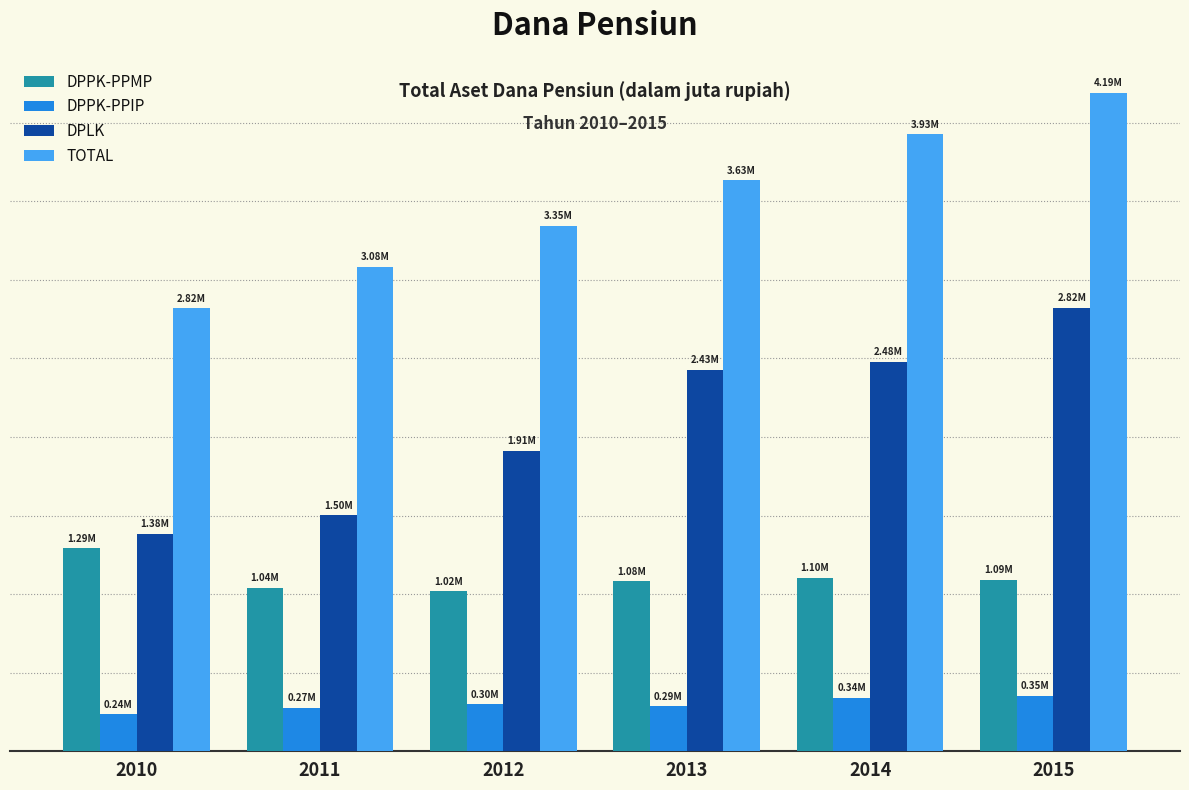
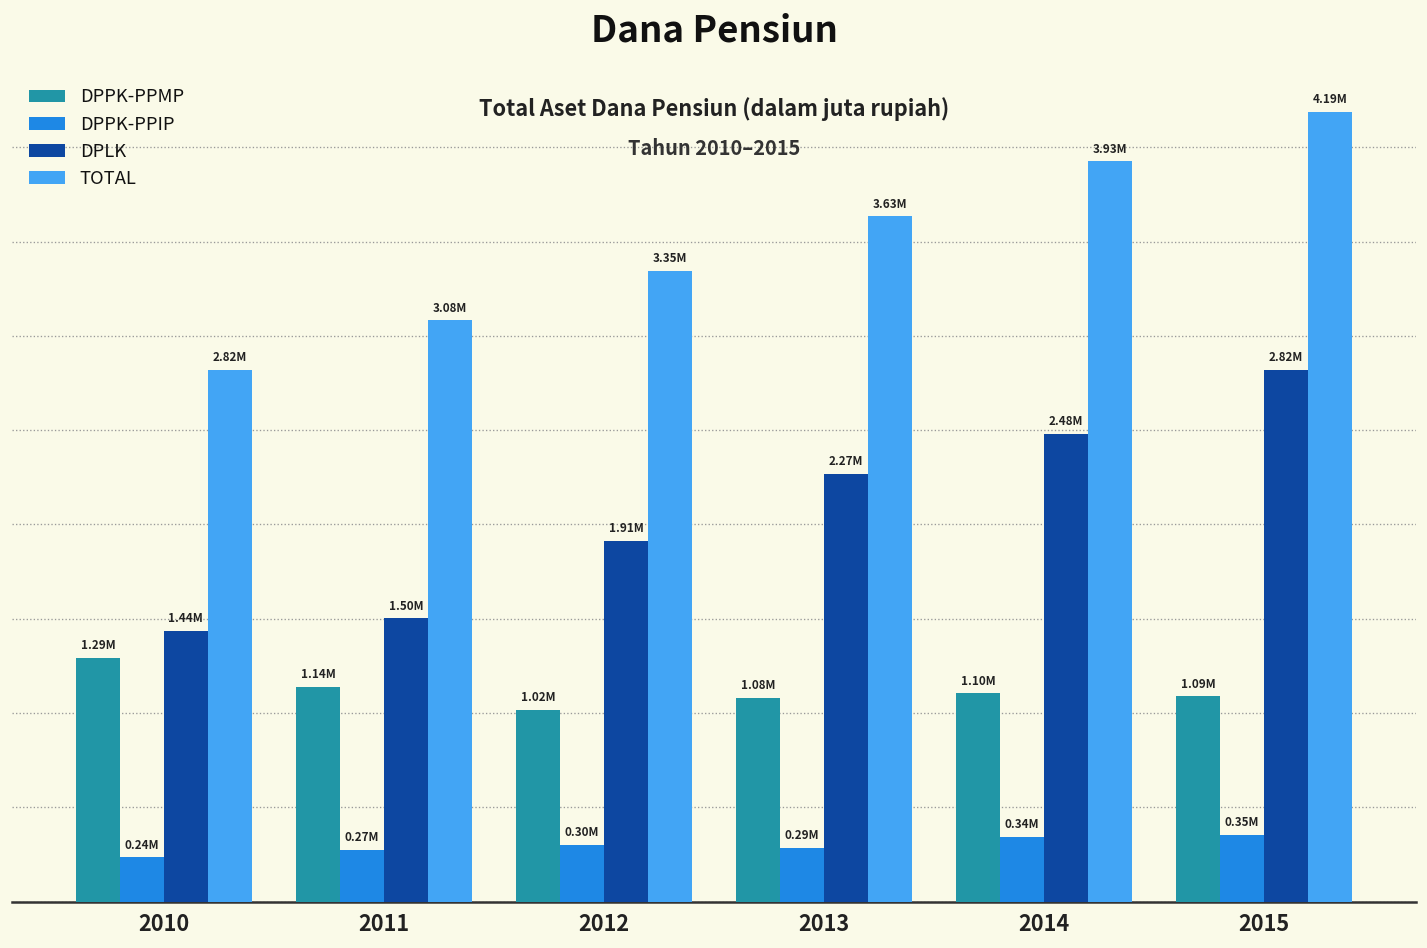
DPLK, 2010: 1.38M -> 1.44M
DPPK-PPMP, 2011: 1.04M -> 1.14M
DPLK, 2013: 2.43M -> 2.27M
